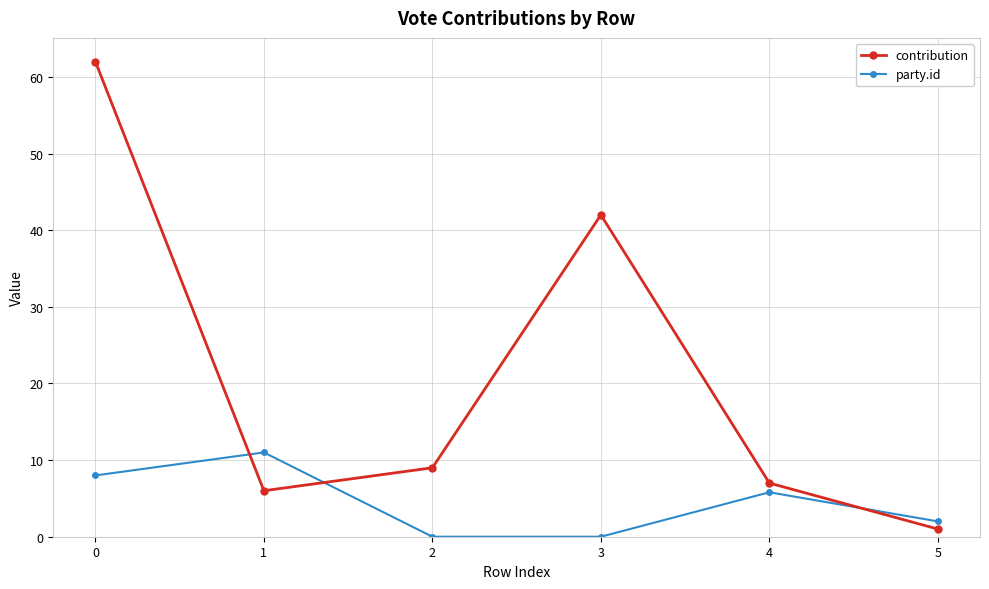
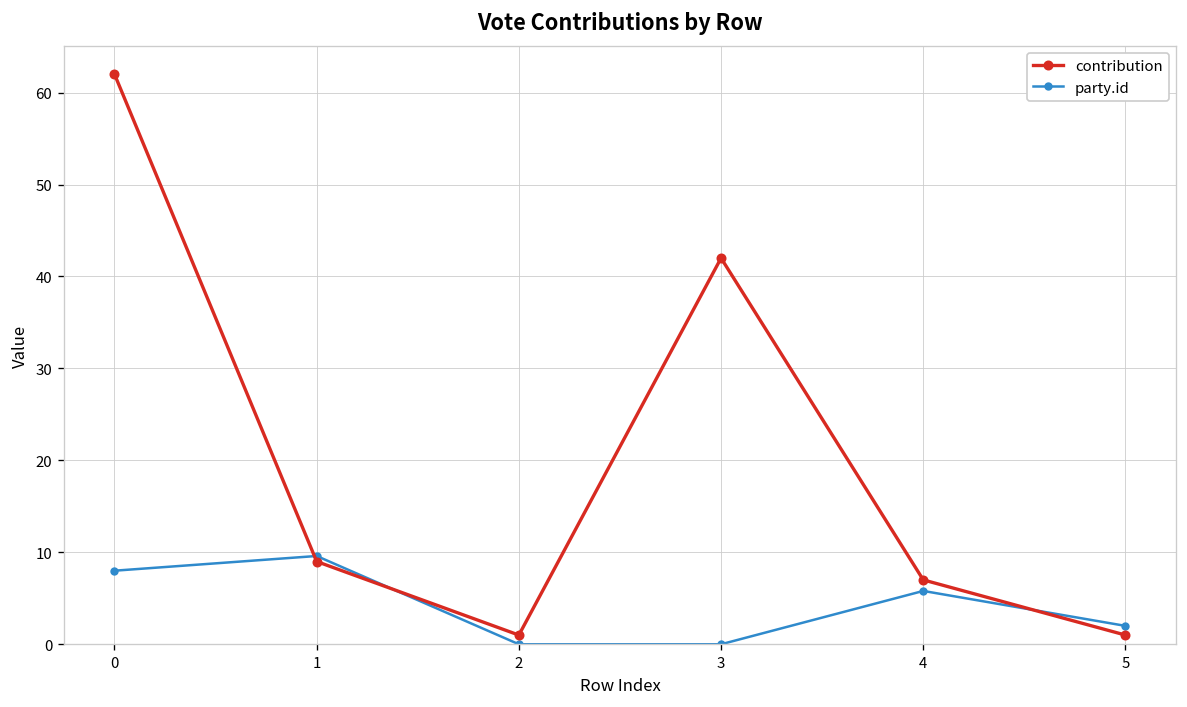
contribution, 1: 6 -> 9
party.id, 1: 11 -> 10
contribution, 2: 9 -> 1
